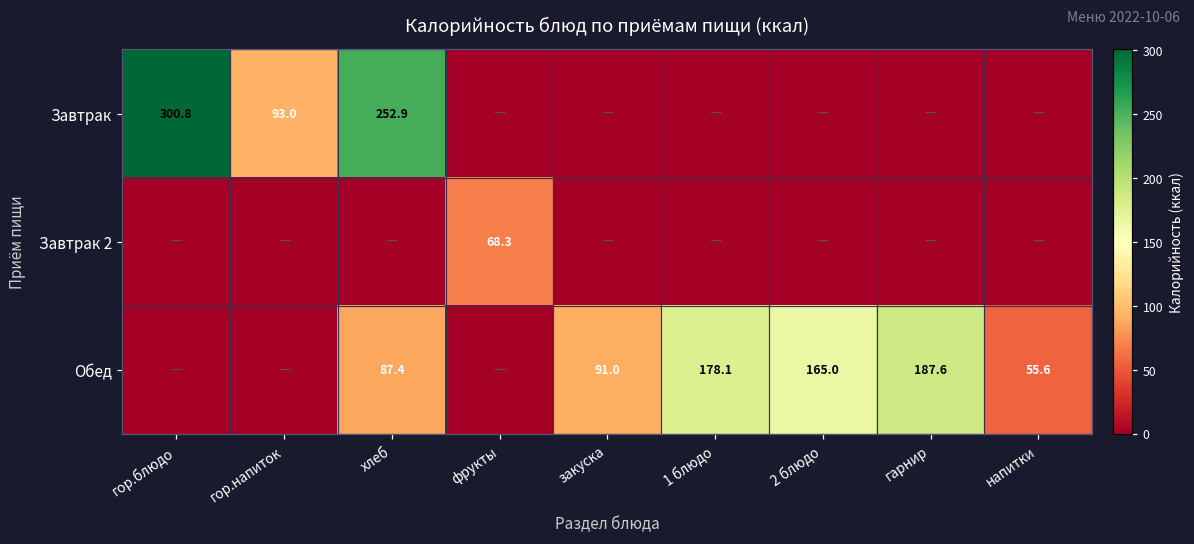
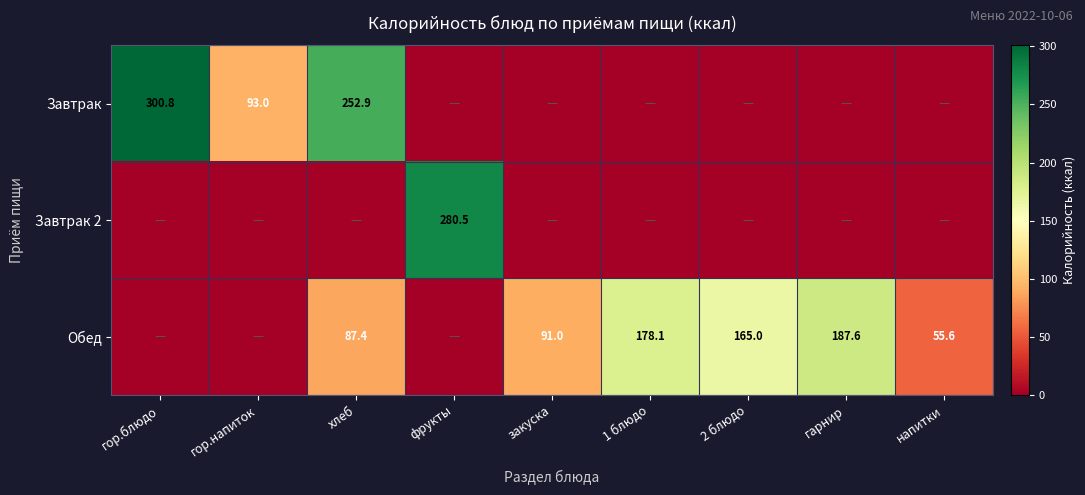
Завтрак 2, фрукты: 68.3 -> 280.5
